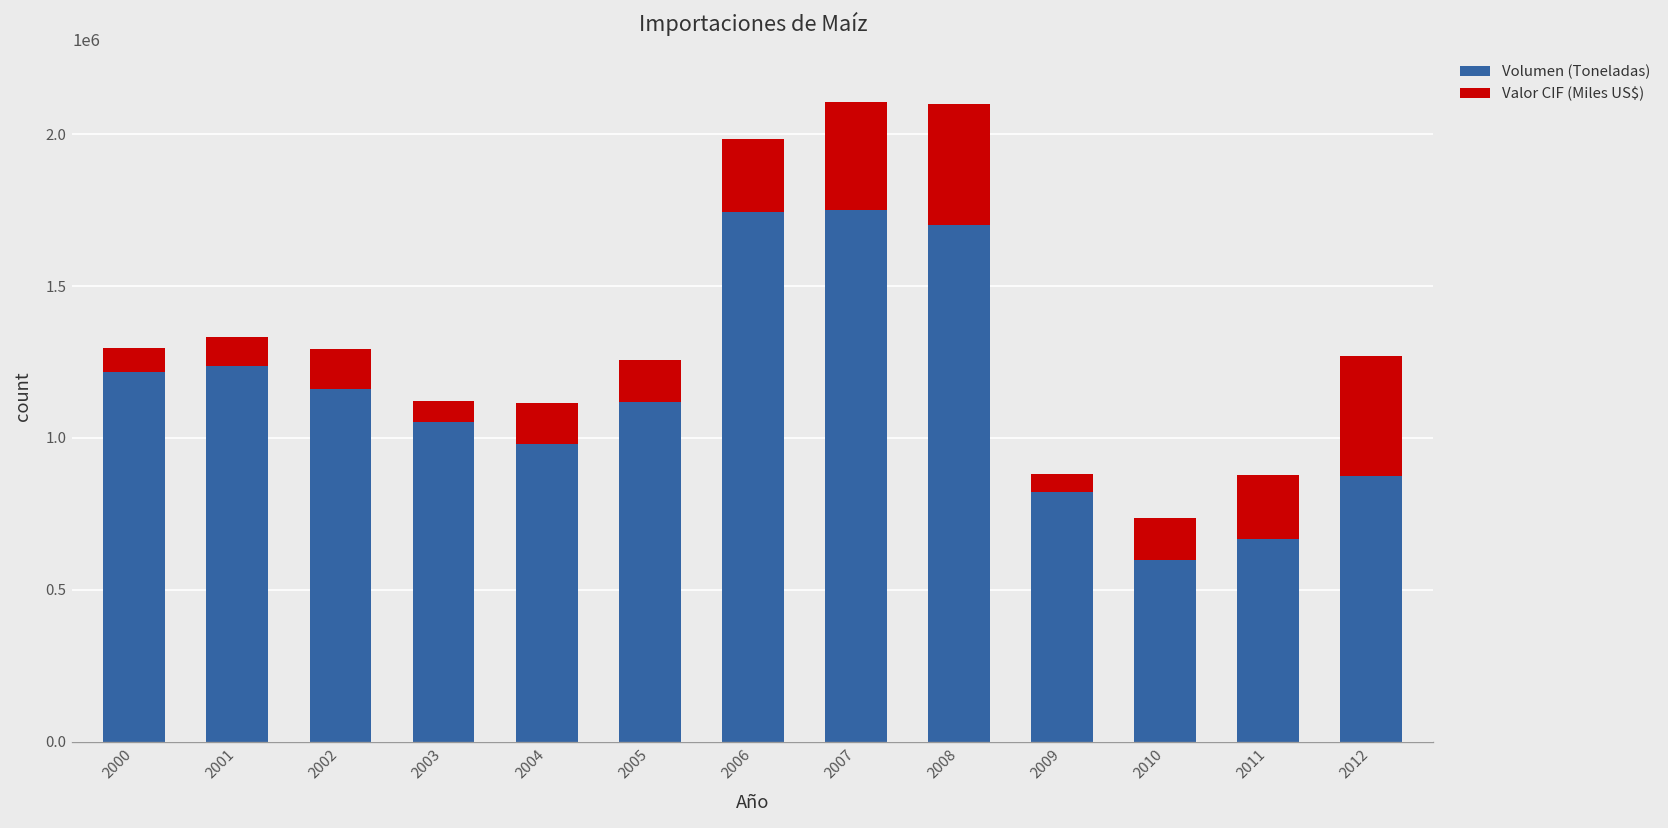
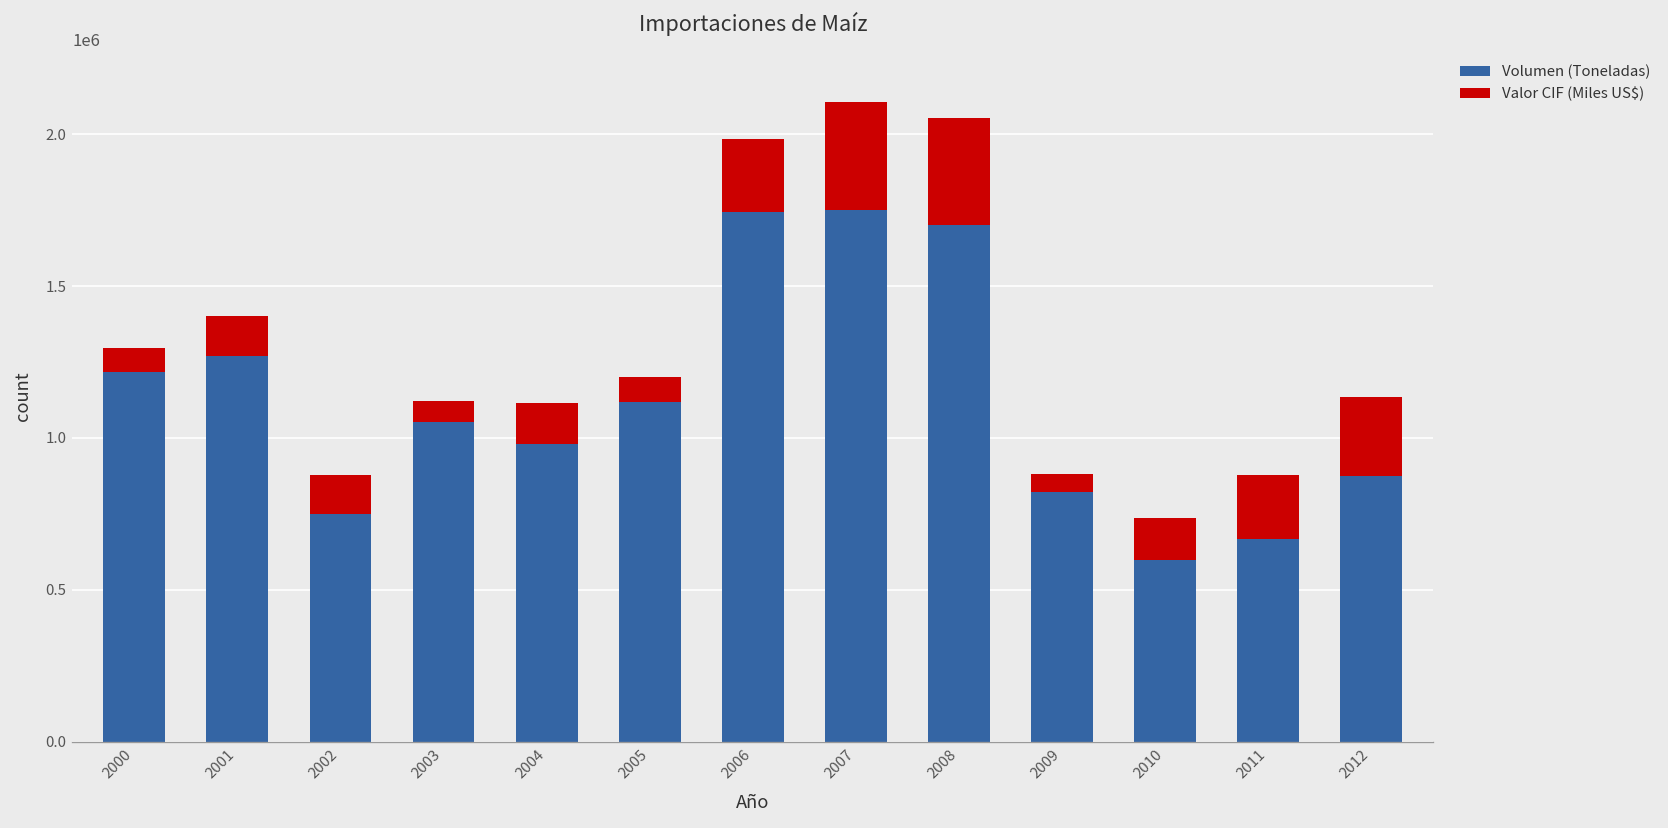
Volumen (Toneladas), 2001: 1240000 -> 1270000
Valor CIF (Miles US$), 2001: 90000 -> 130000
Volumen (Toneladas), 2002: 1160000 -> 750000
Valor CIF (Miles US$), 2005: 140000 -> 80000
Valor CIF (Miles US$), 2008: 400000 -> 350000
Valor CIF (Miles US$), 2012: 400000 -> 260000
